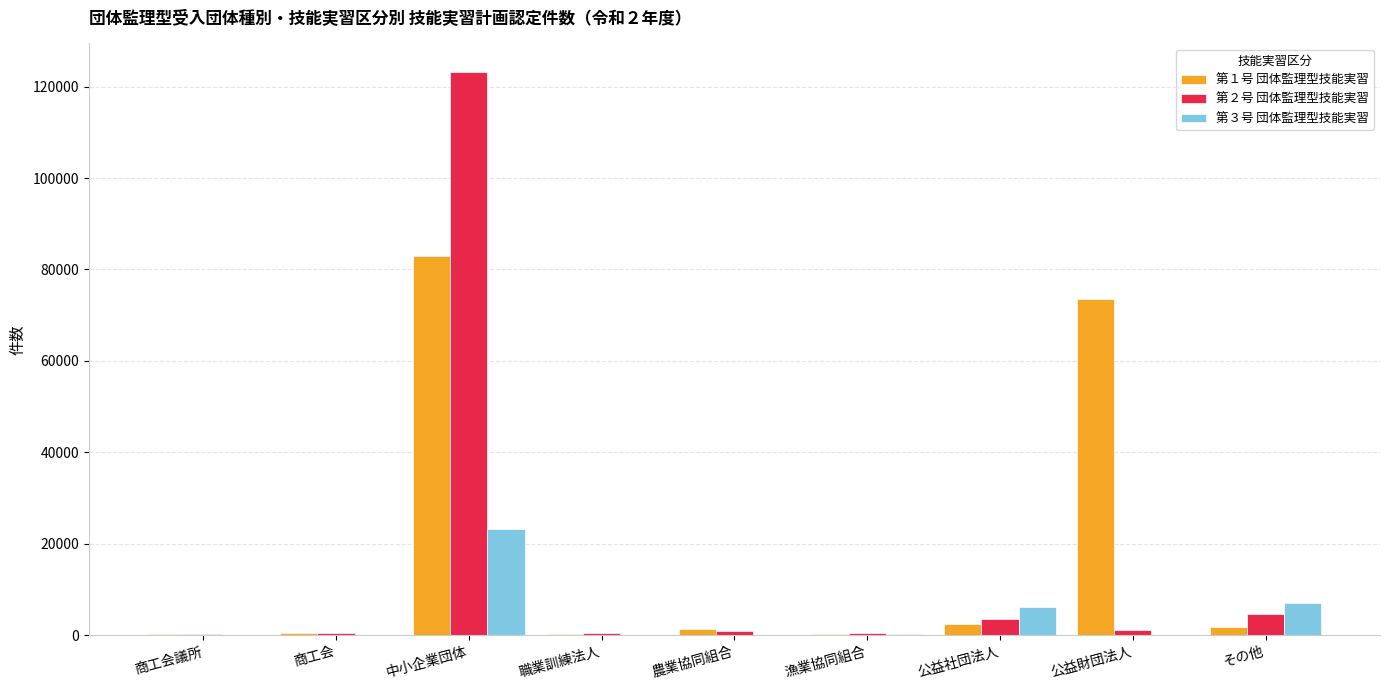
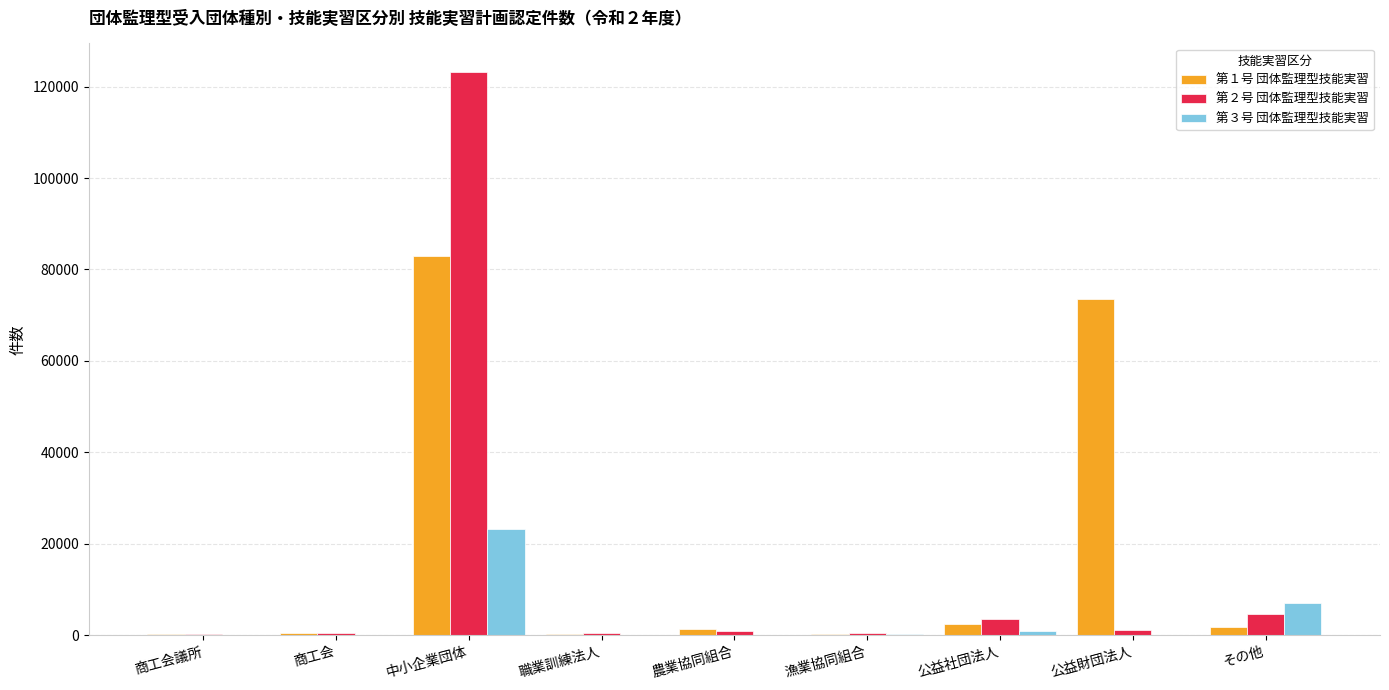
第３号 団体監理型技能実習, 公益社団法人: 6000 -> 1000
